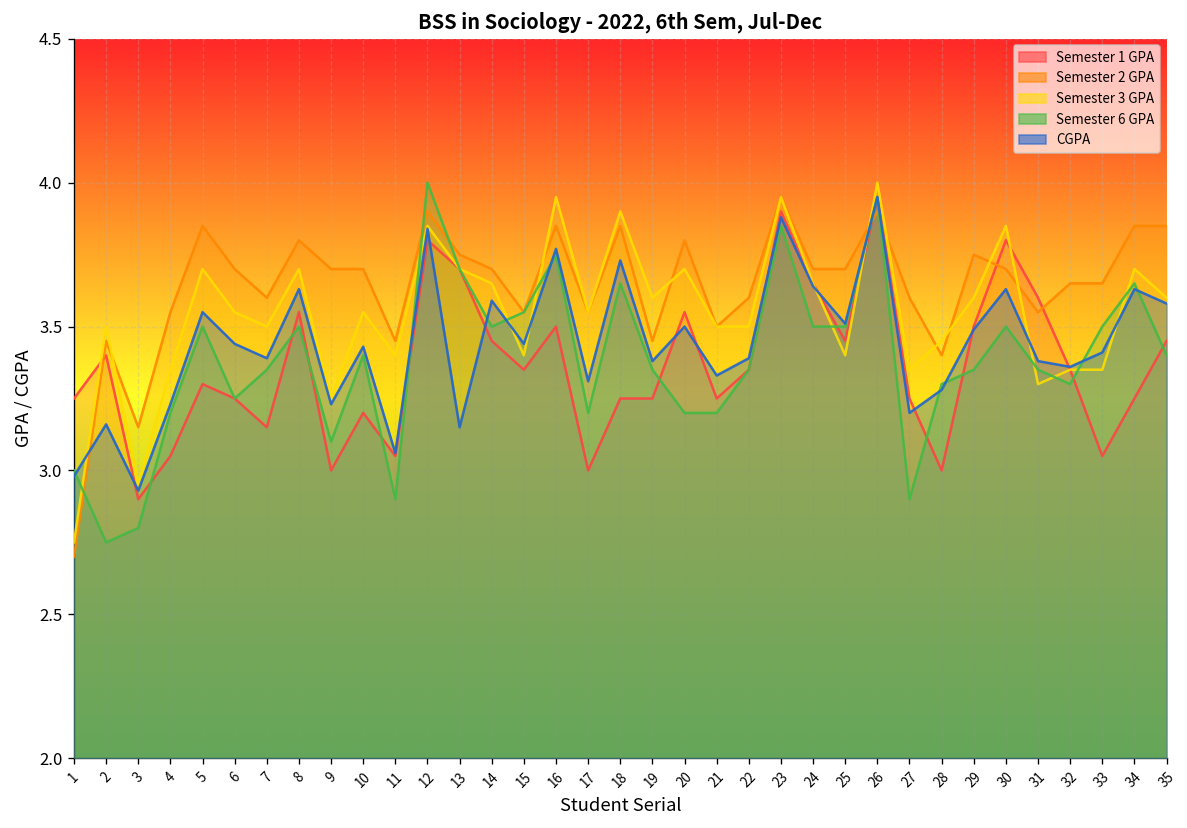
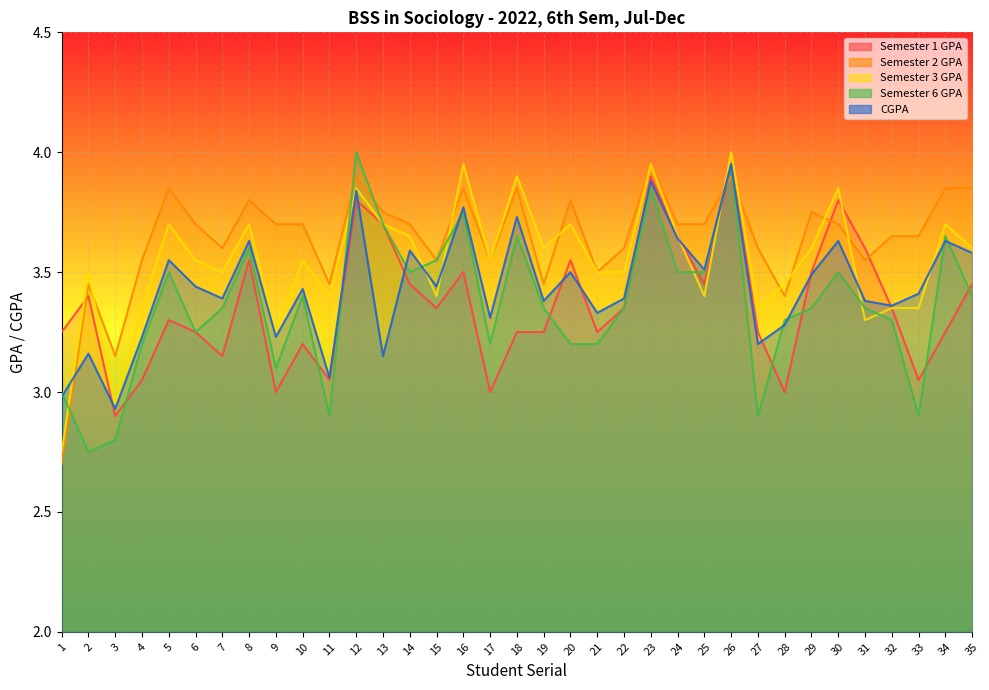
Semester 6 GPA, 8: 3.5 -> 3.6
Semester 6 GPA, 33: 3.5 -> 2.9
